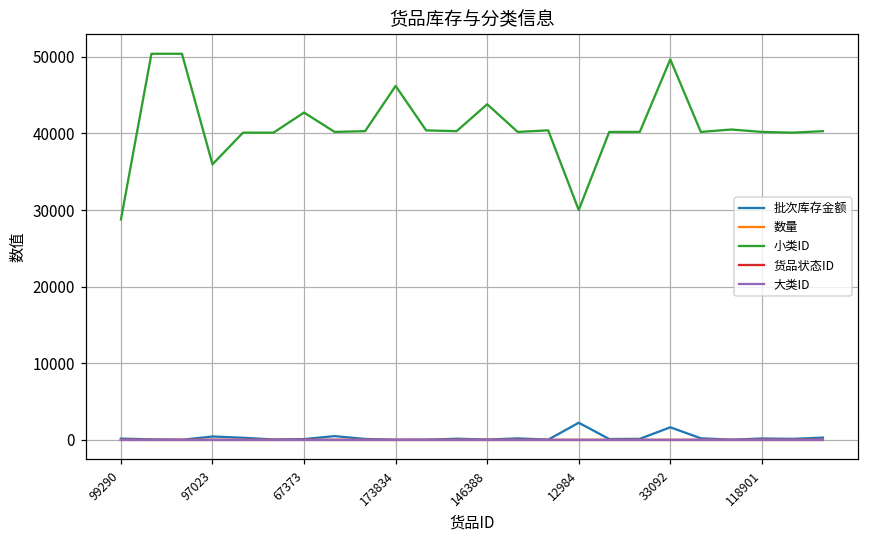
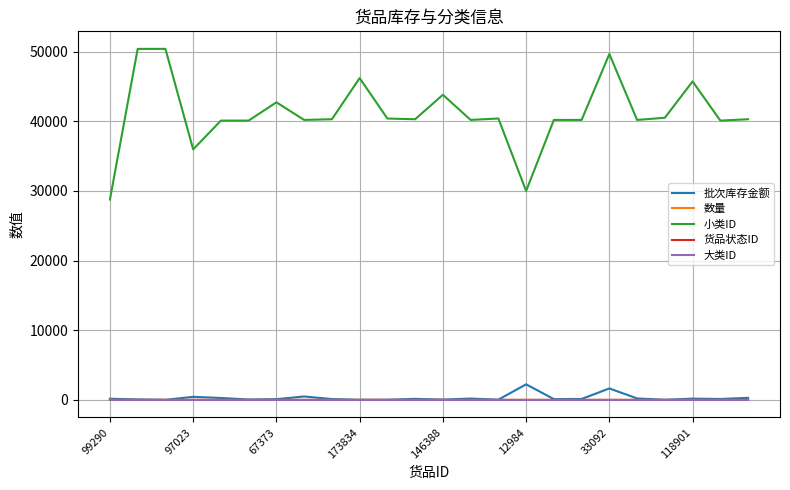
小类ID, 118901: 40000 -> 46000
